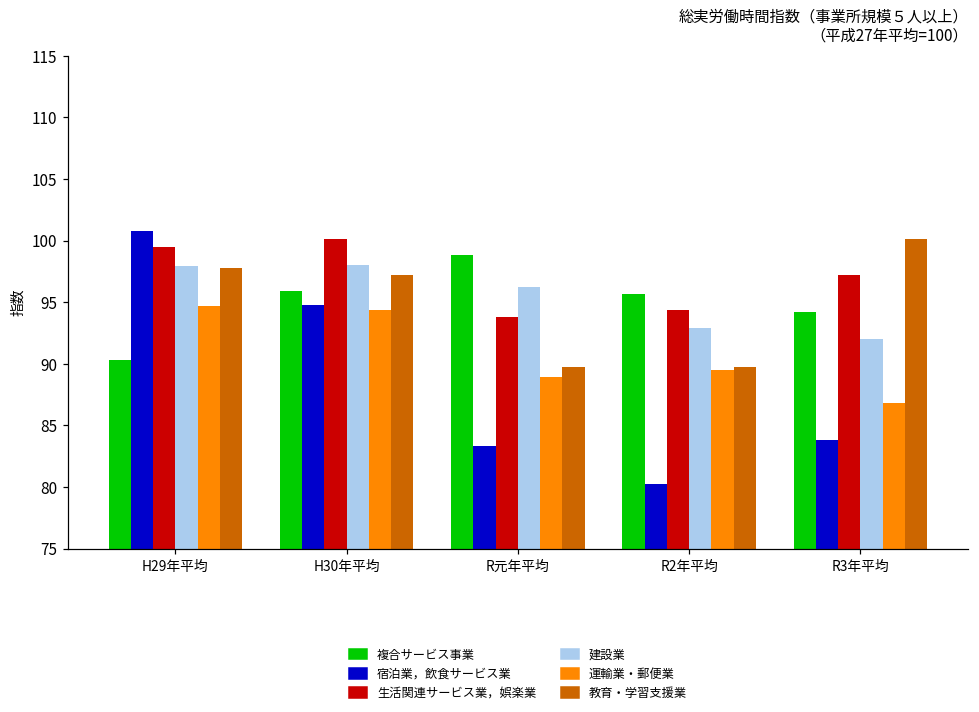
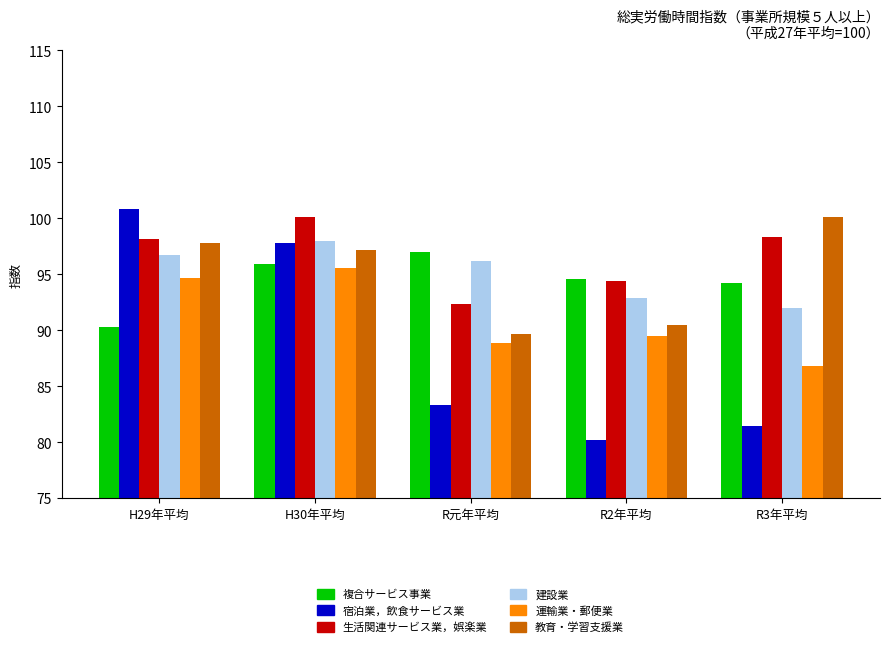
生活関連サービス業，娯楽業, H29年平均: 99.5 -> 98.2
建設業, H29年平均: 97.9 -> 96.7
宿泊業，飲食サービス業, H30年平均: 94.8 -> 97.8
運輸業・郵便業, H30年平均: 94.4 -> 95.6
複合サービス事業, R元年平均: 98.8 -> 97.0
生活関連サービス業，娯楽業, R元年平均: 93.8 -> 92.4
複合サービス事業, R2年平均: 95.7 -> 94.6
教育・学習支援業, R2年平均: 89.7 -> 90.5
宿泊業，飲食サービス業, R3年平均: 83.8 -> 81.5
生活関連サービス業，娯楽業, R3年平均: 97.2 -> 98.3
